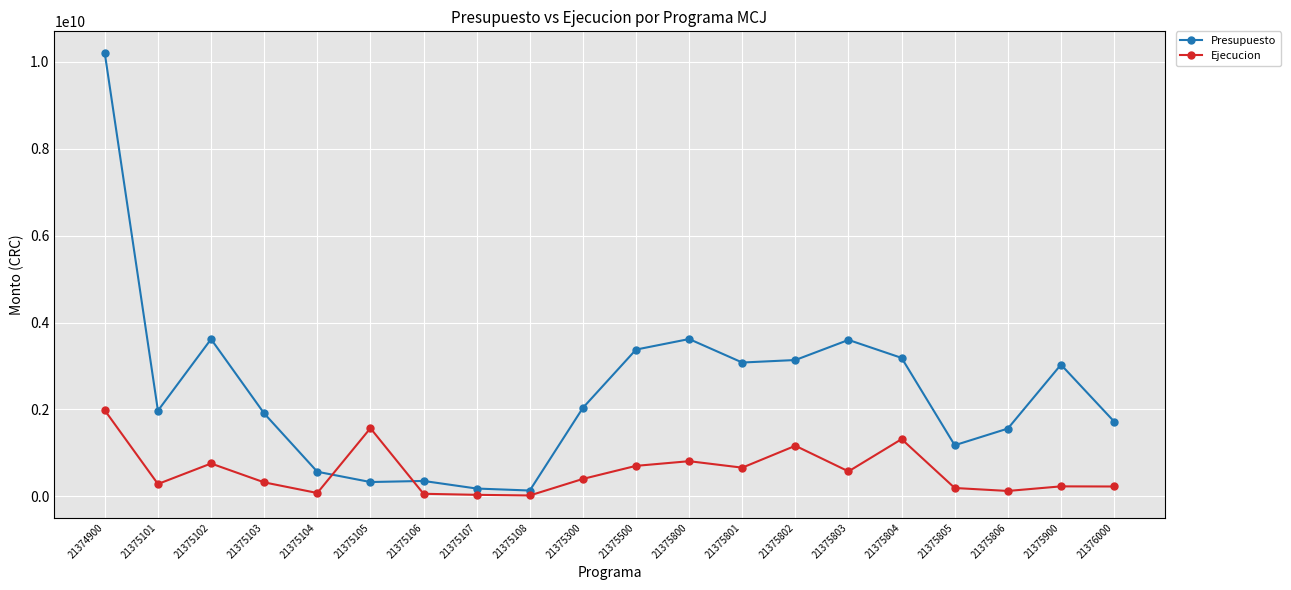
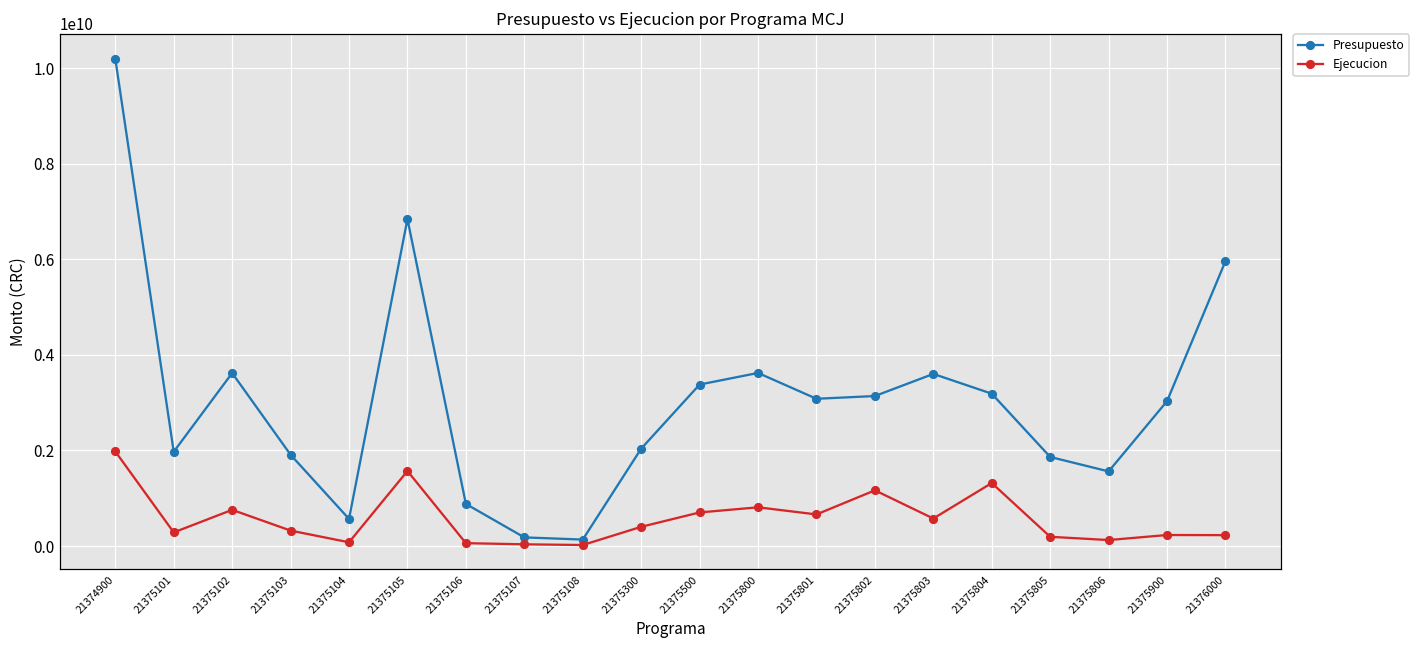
Presupuesto, 21375105: 300000000 -> 6800000000
Presupuesto, 21375106: 400000000 -> 900000000
Presupuesto, 21375805: 1200000000 -> 1900000000
Presupuesto, 21376000: 1700000000 -> 6000000000
